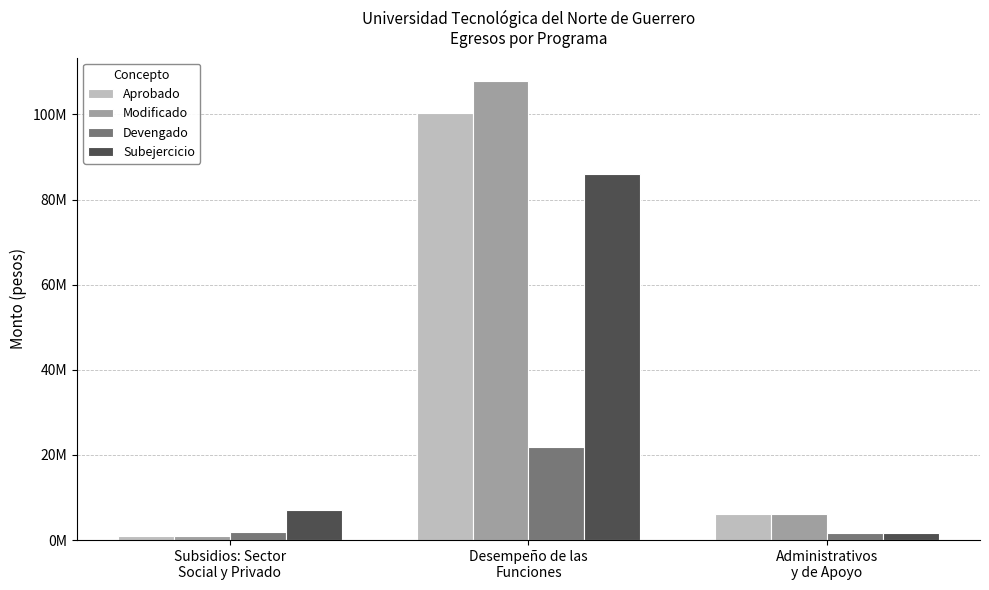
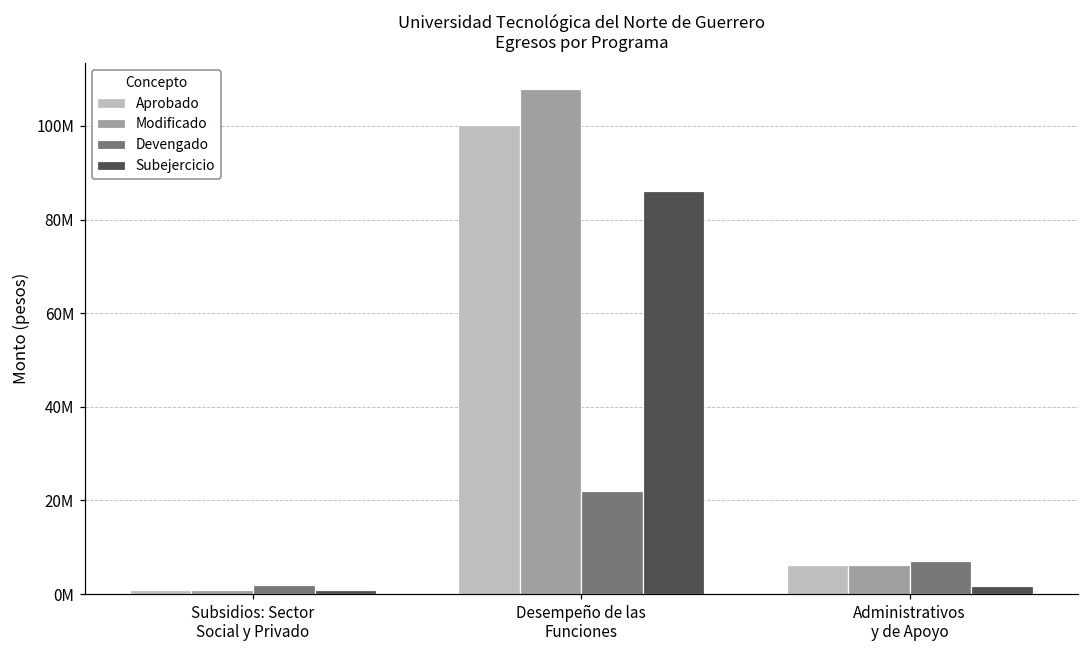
Subejercicio, Subsidios: Sector Social y Privado: 7000000 -> 1000000
Devengado, Administrativos y de Apoyo: 2000000 -> 7000000
